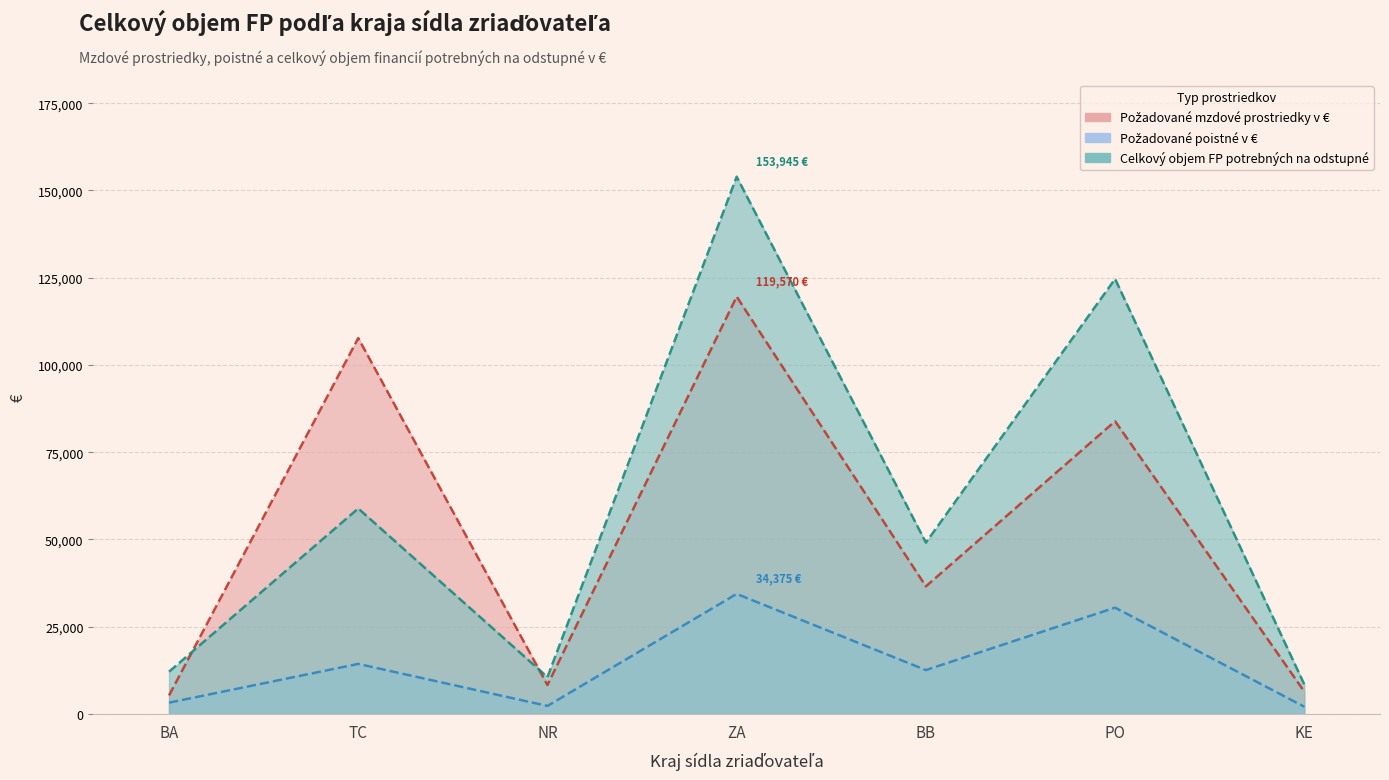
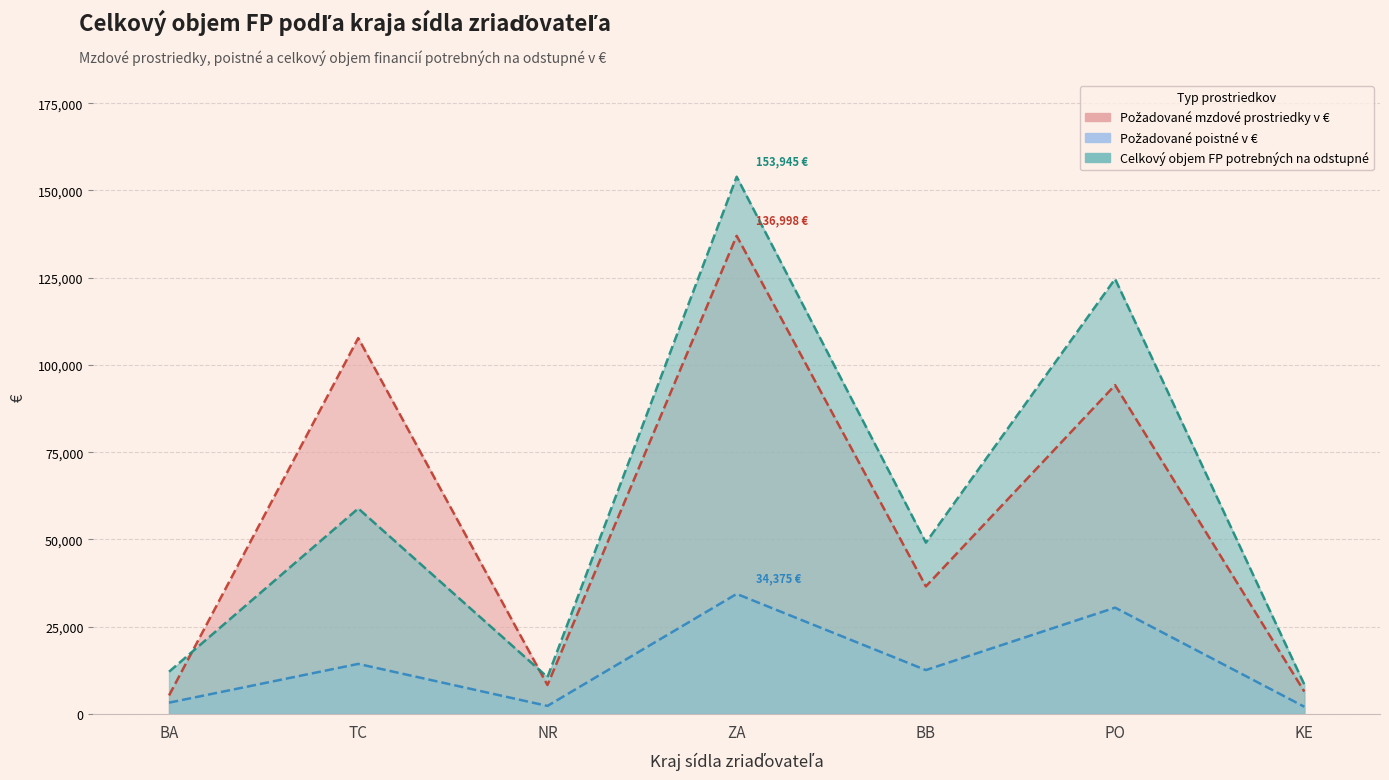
Požadované mzdové prostriedky v €, ZA: 119,570 -> 136,998
Požadované mzdové prostriedky v €, PO: 84,000 -> 94,000
